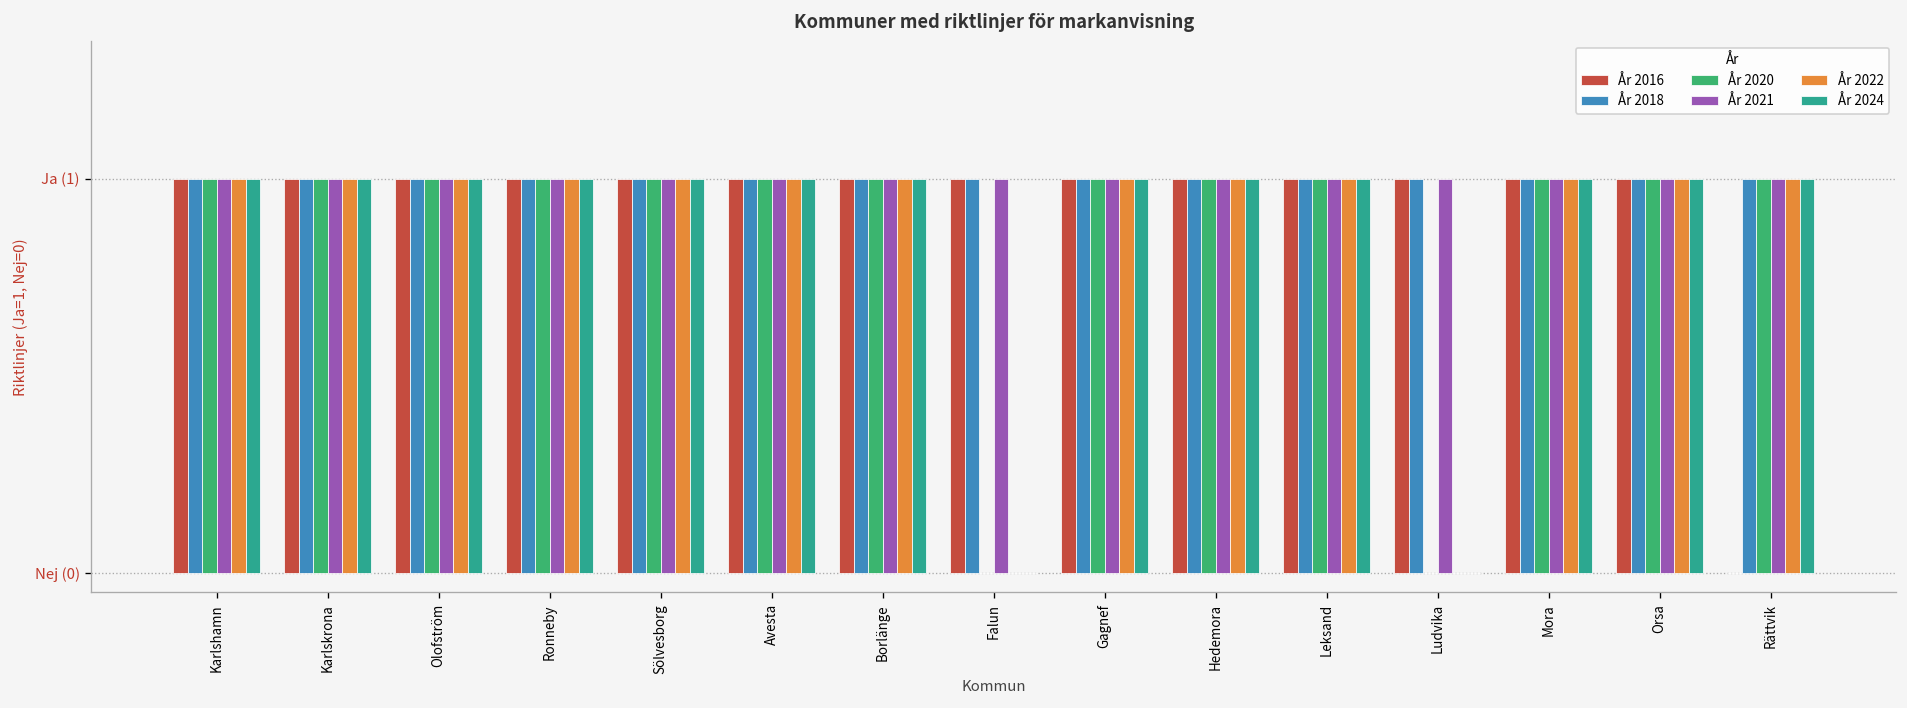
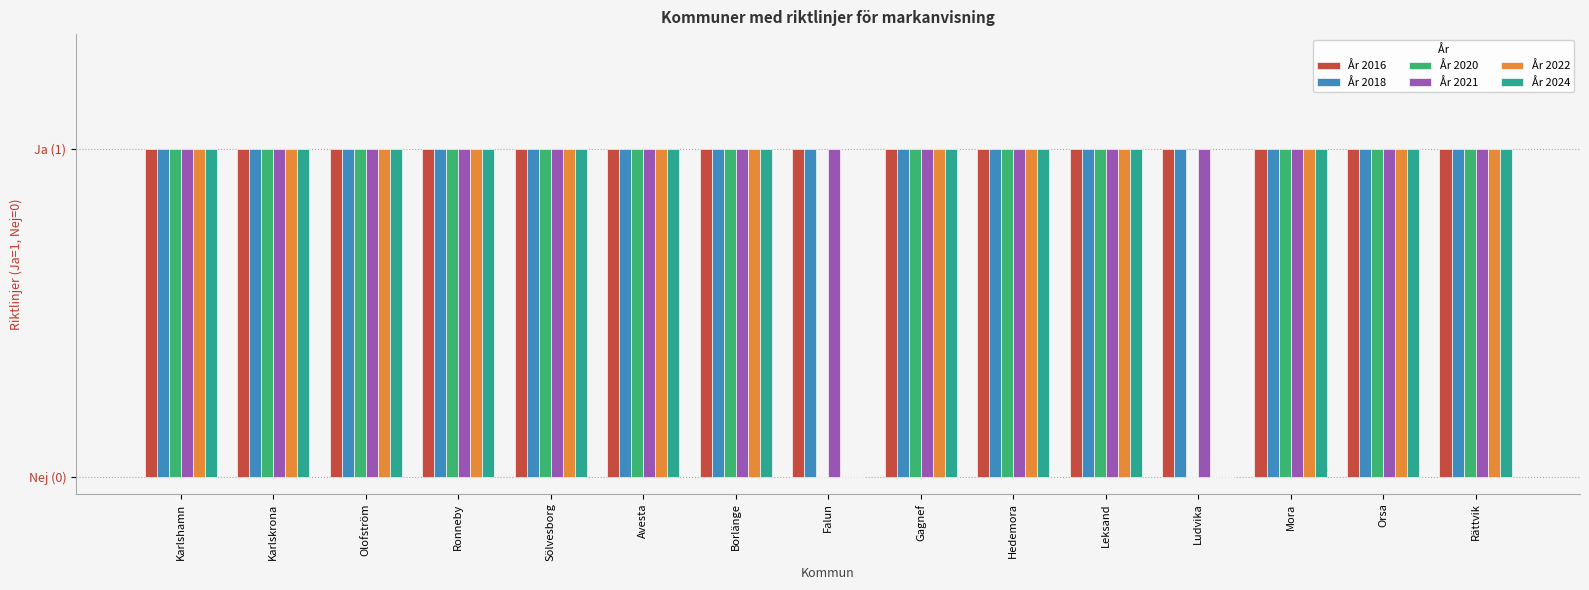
År 2016, Rättvik: Ja (0) -> Ja (1)
